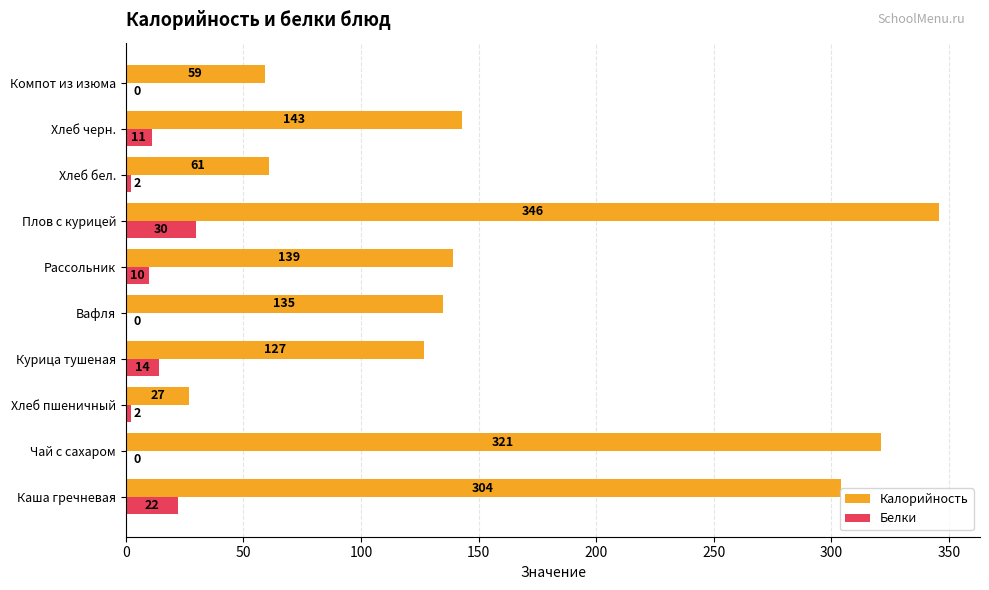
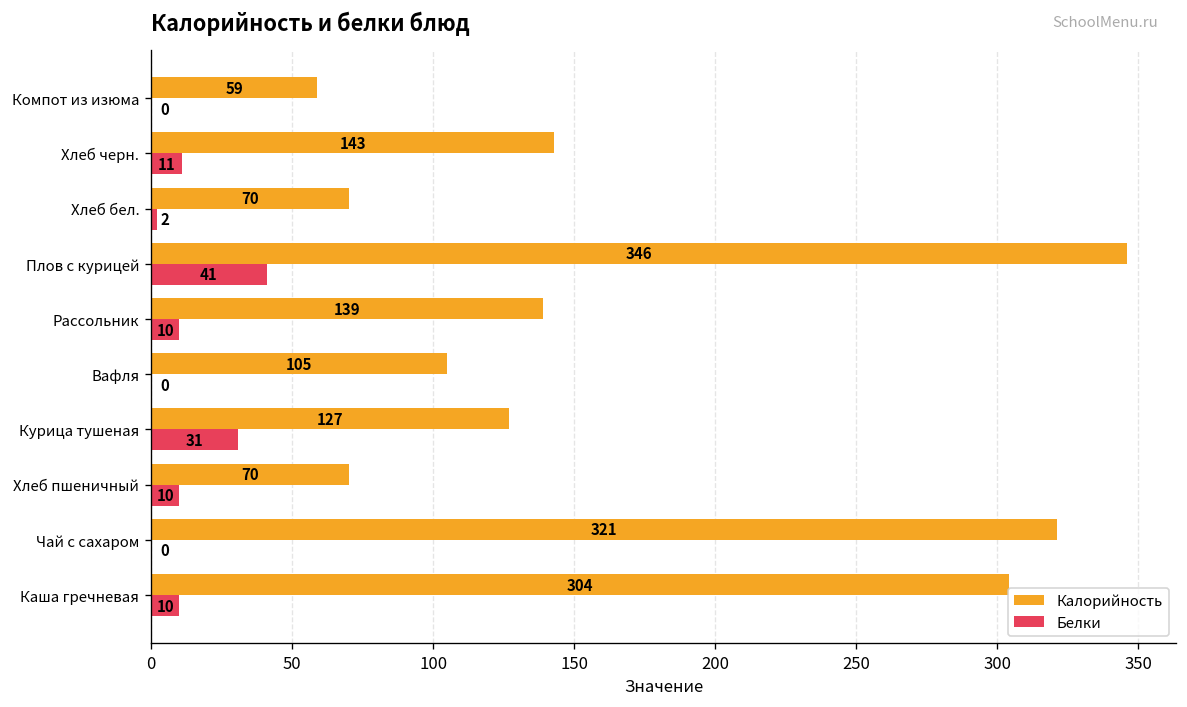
Калорийность, Хлеб бел.: 61 -> 70
Белки, Плов с курицей: 30 -> 41
Калорийность, Вафля: 135 -> 105
Белки, Курица тушеная: 14 -> 31
Калорийность, Хлеб пшеничный: 27 -> 70
Белки, Хлеб пшеничный: 2 -> 10
Белки, Каша гречневая: 22 -> 10
